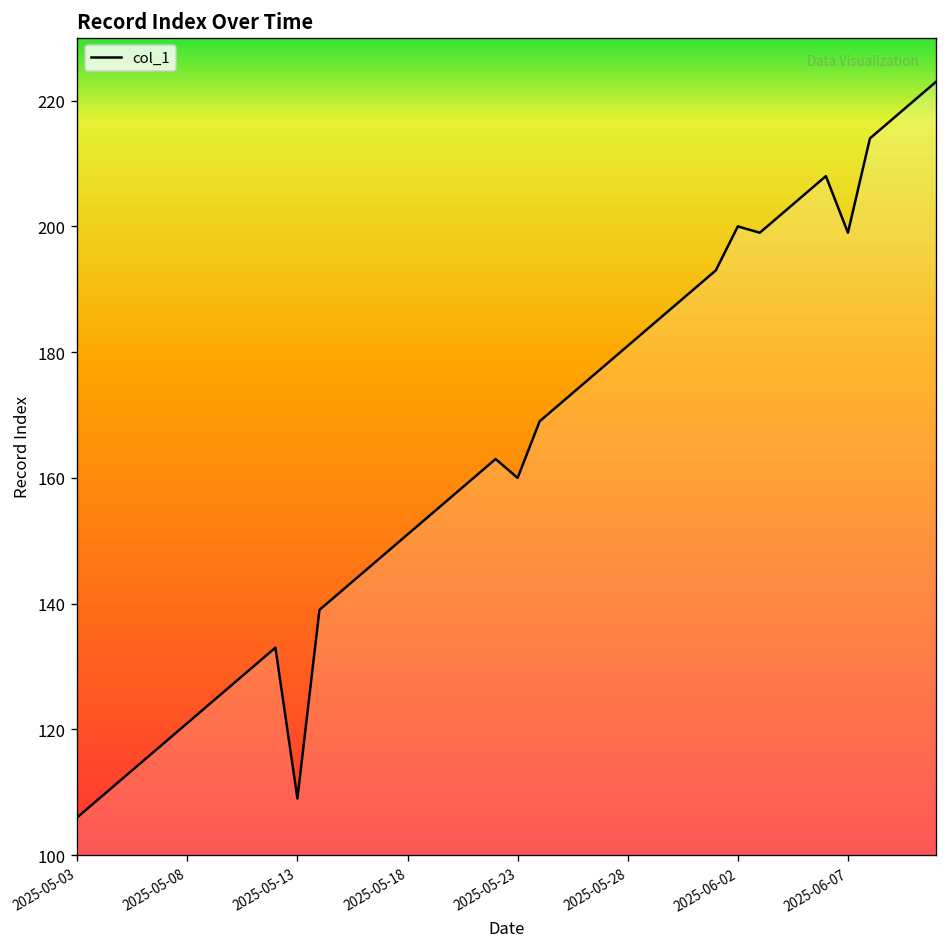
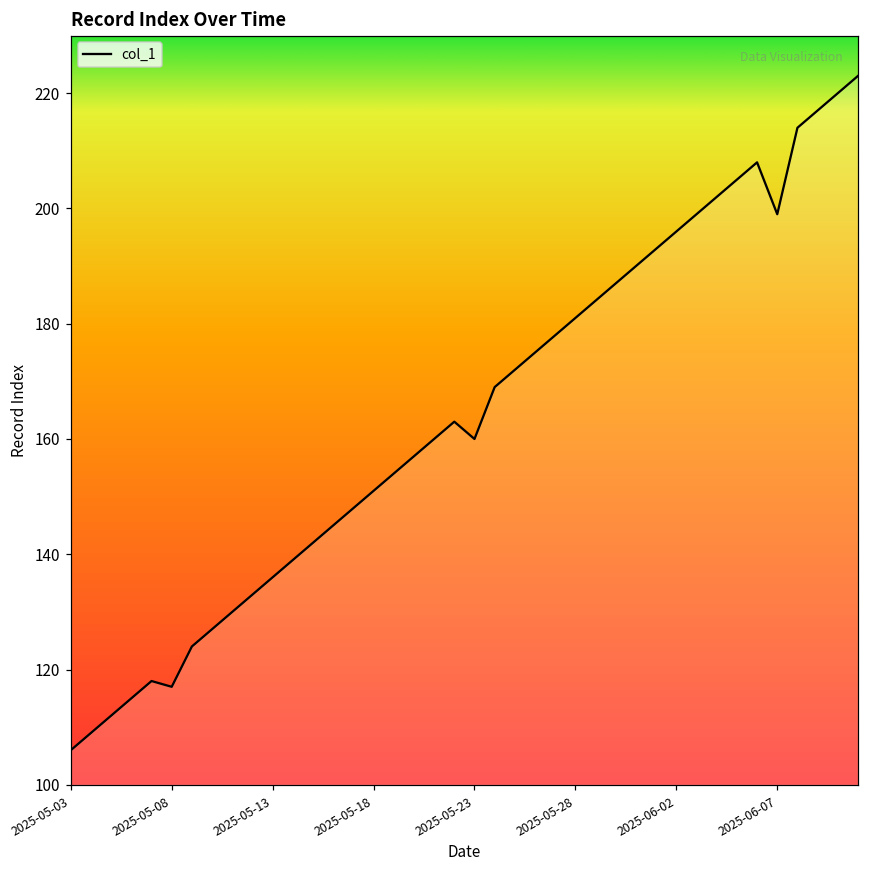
2025-05-08: 121 -> 117
2025-05-13: 109 -> 136
2025-06-02: 200 -> 196
